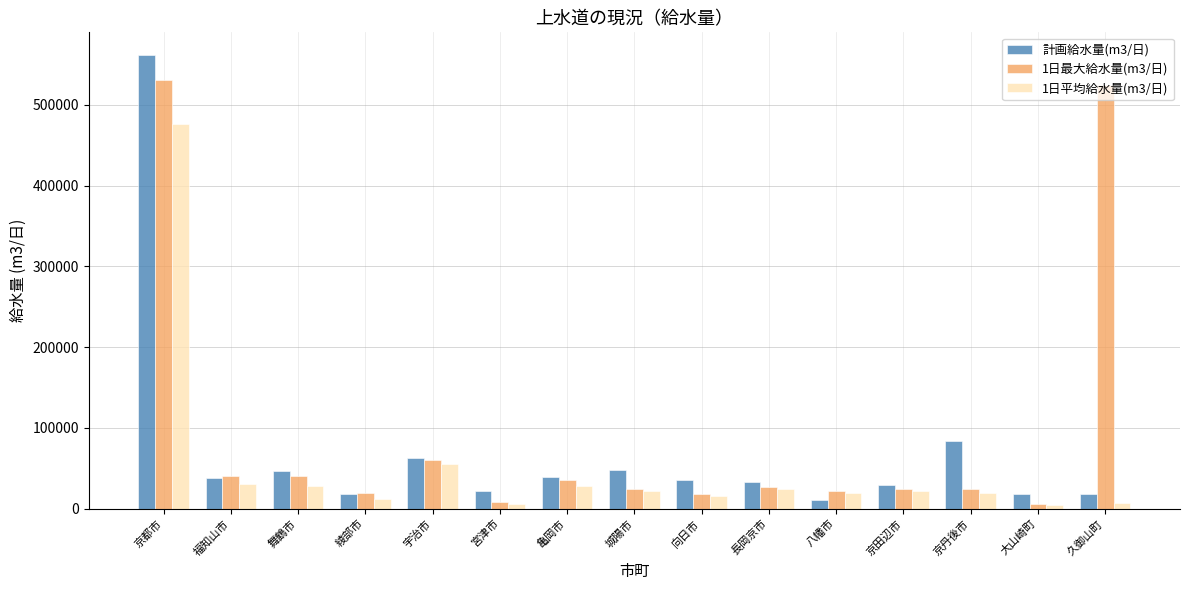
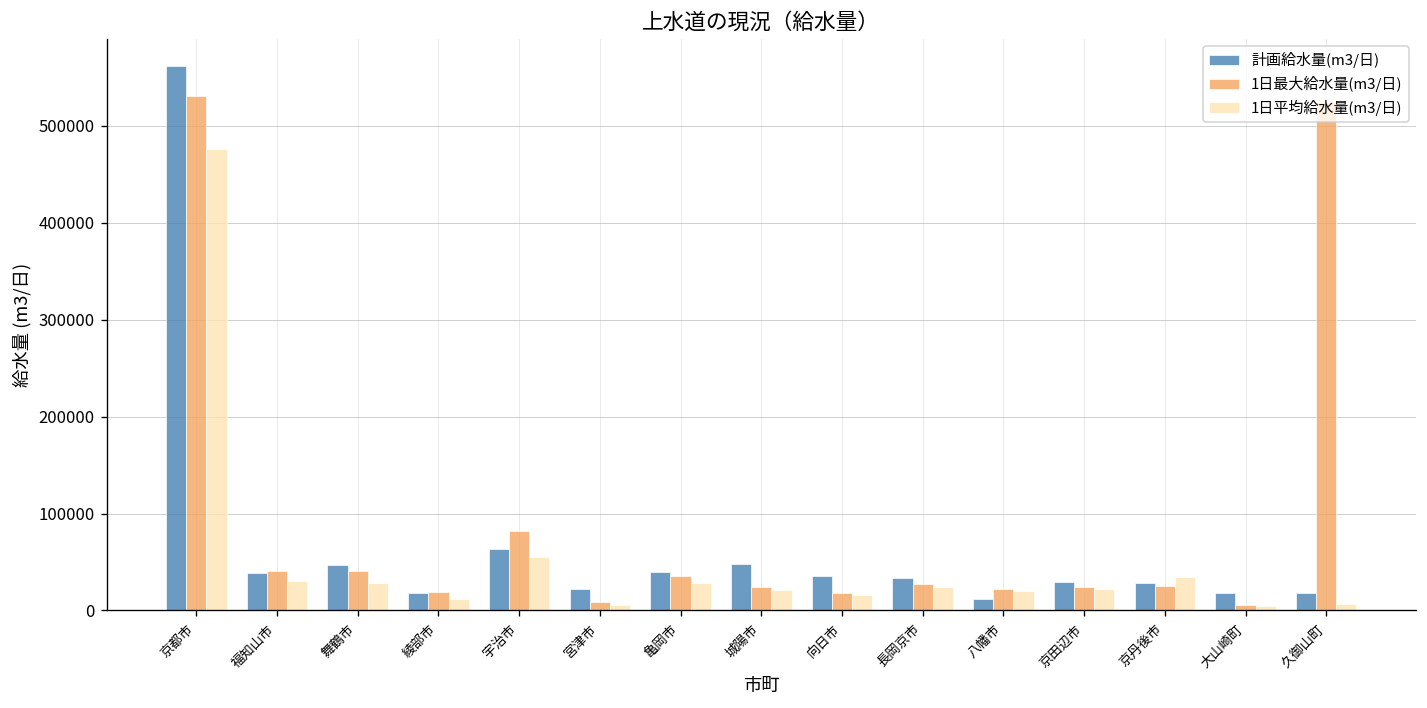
1日最大給水量(m3/日), 宇治市: 60000 -> 80000
計画給水量(m3/日), 京丹後市: 80000 -> 30000
1日平均給水量(m3/日), 京丹後市: 20000 -> 30000
